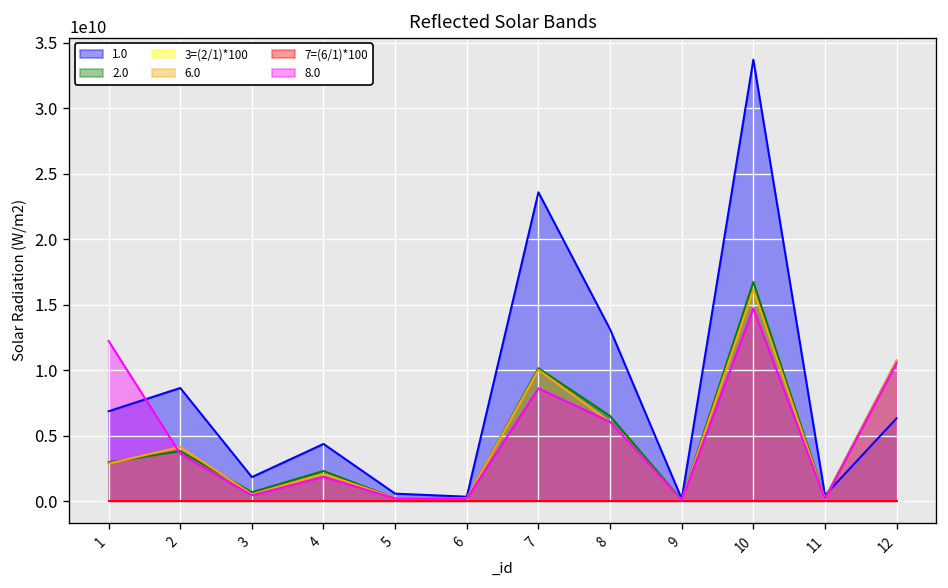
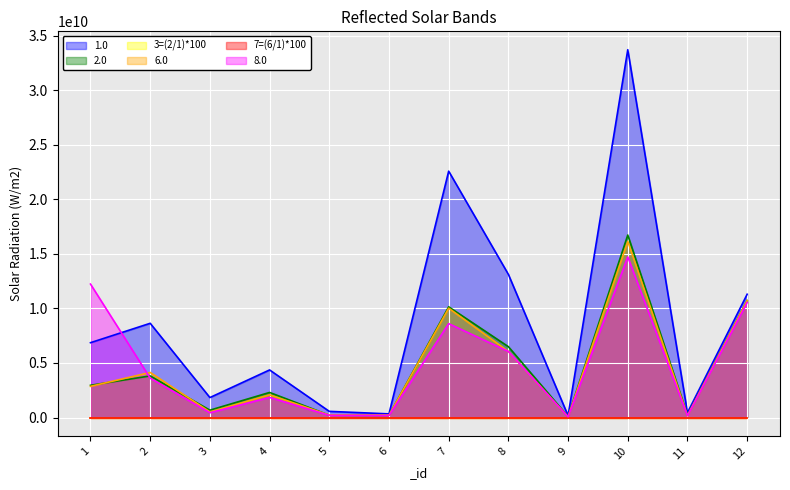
1.0, 7: 23600000000 -> 22600000000
1.0, 12: 6300000000 -> 11300000000
